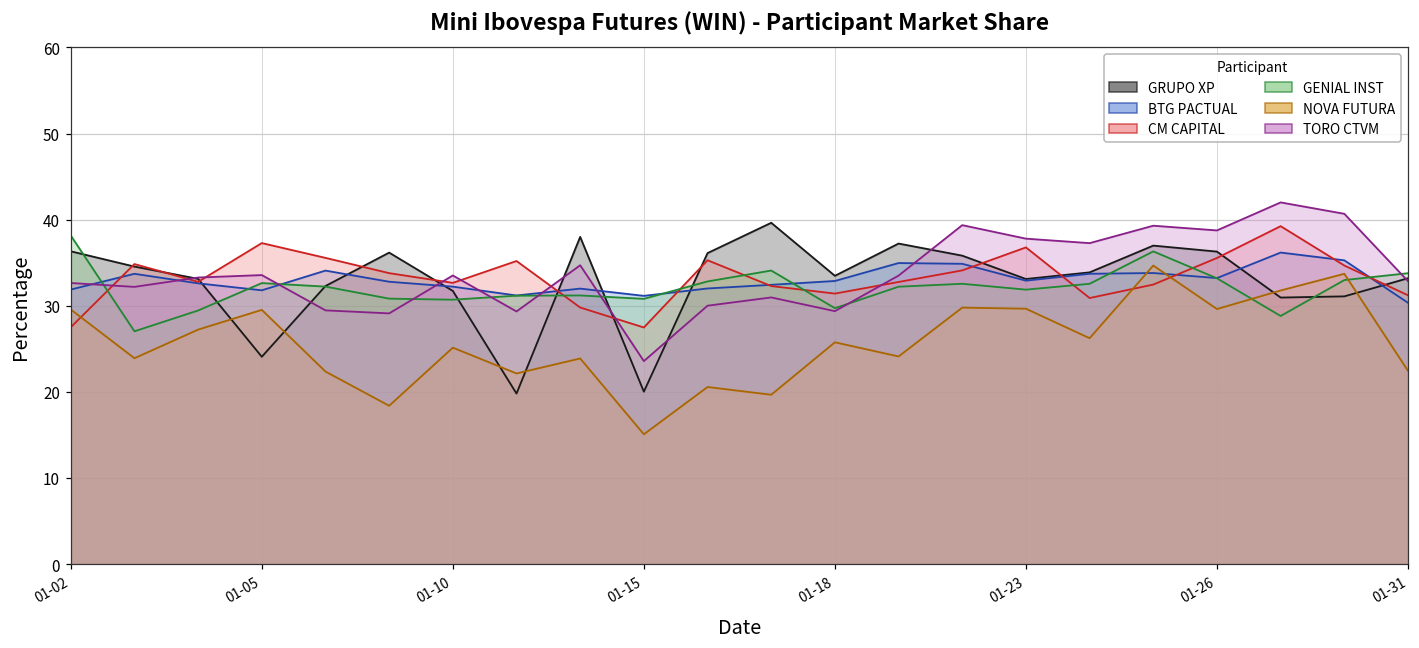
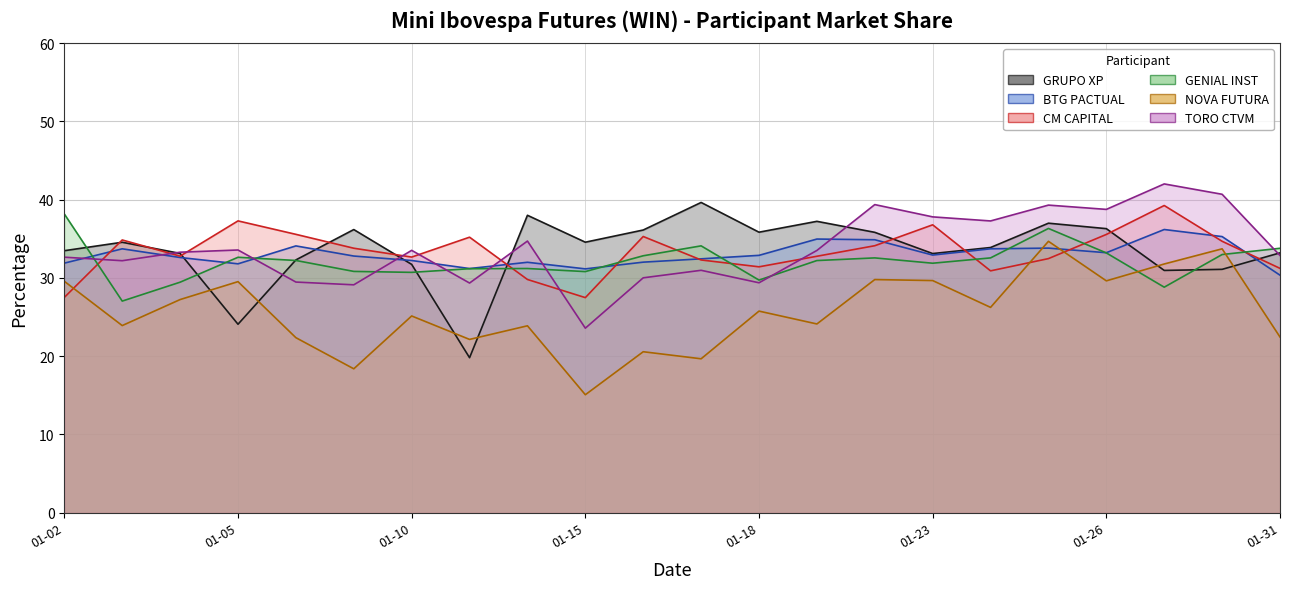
GRUPO XP, 01-02: 36 -> 33
GRUPO XP, 01-15: 20 -> 35
GRUPO XP, 01-18: 33 -> 36
